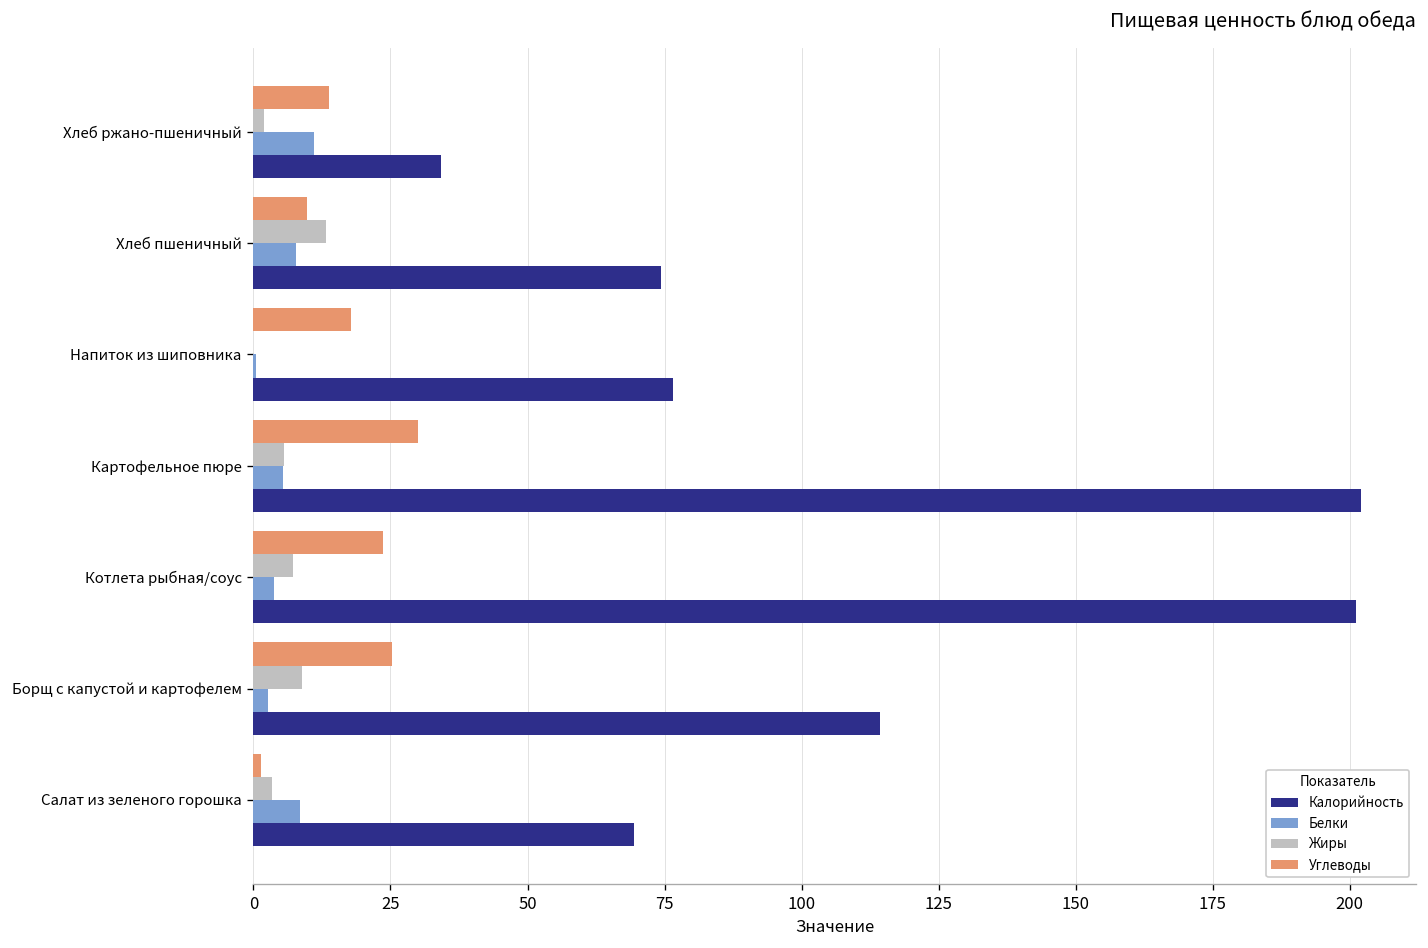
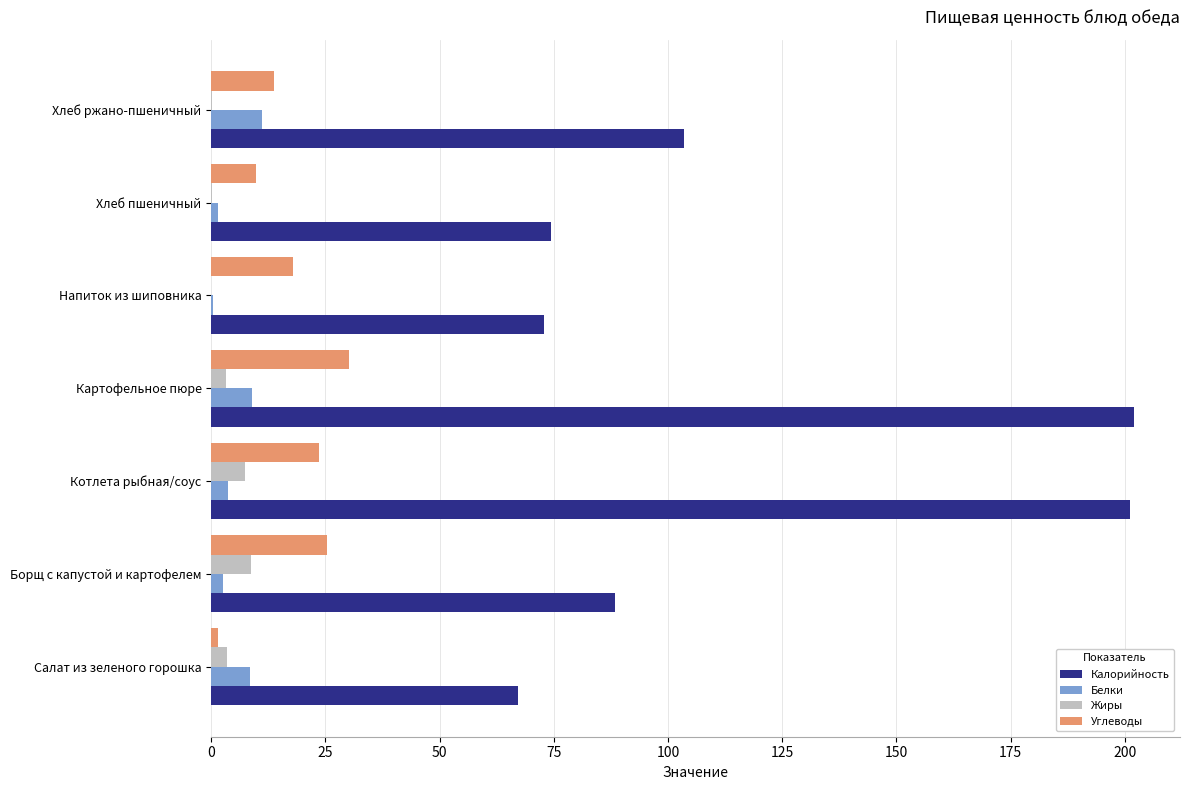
Жиры, Хлеб ржано-пшеничный: 2 -> 0
Калорийность, Хлеб ржано-пшеничный: 34 -> 104
Жиры, Хлеб пшеничный: 13 -> 0
Белки, Хлеб пшеничный: 8 -> 2
Калорийность, Напиток из шиповника: 77 -> 73
Жиры, Картофельное пюре: 6 -> 3
Белки, Картофельное пюре: 5 -> 9
Калорийность, Борщ с капустой и картофелем: 114 -> 89
Калорийность, Салат из зеленого горошка: 70 -> 67
